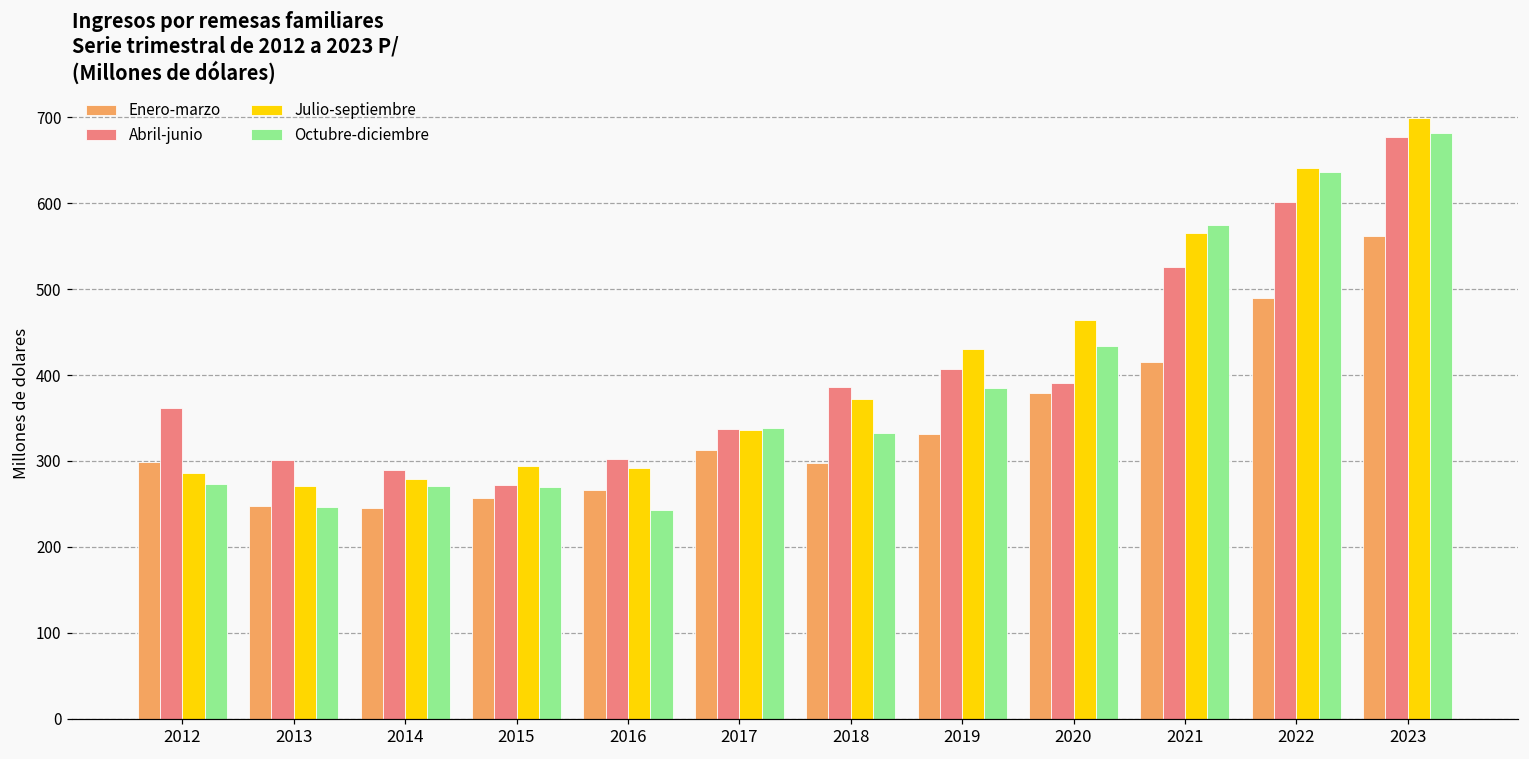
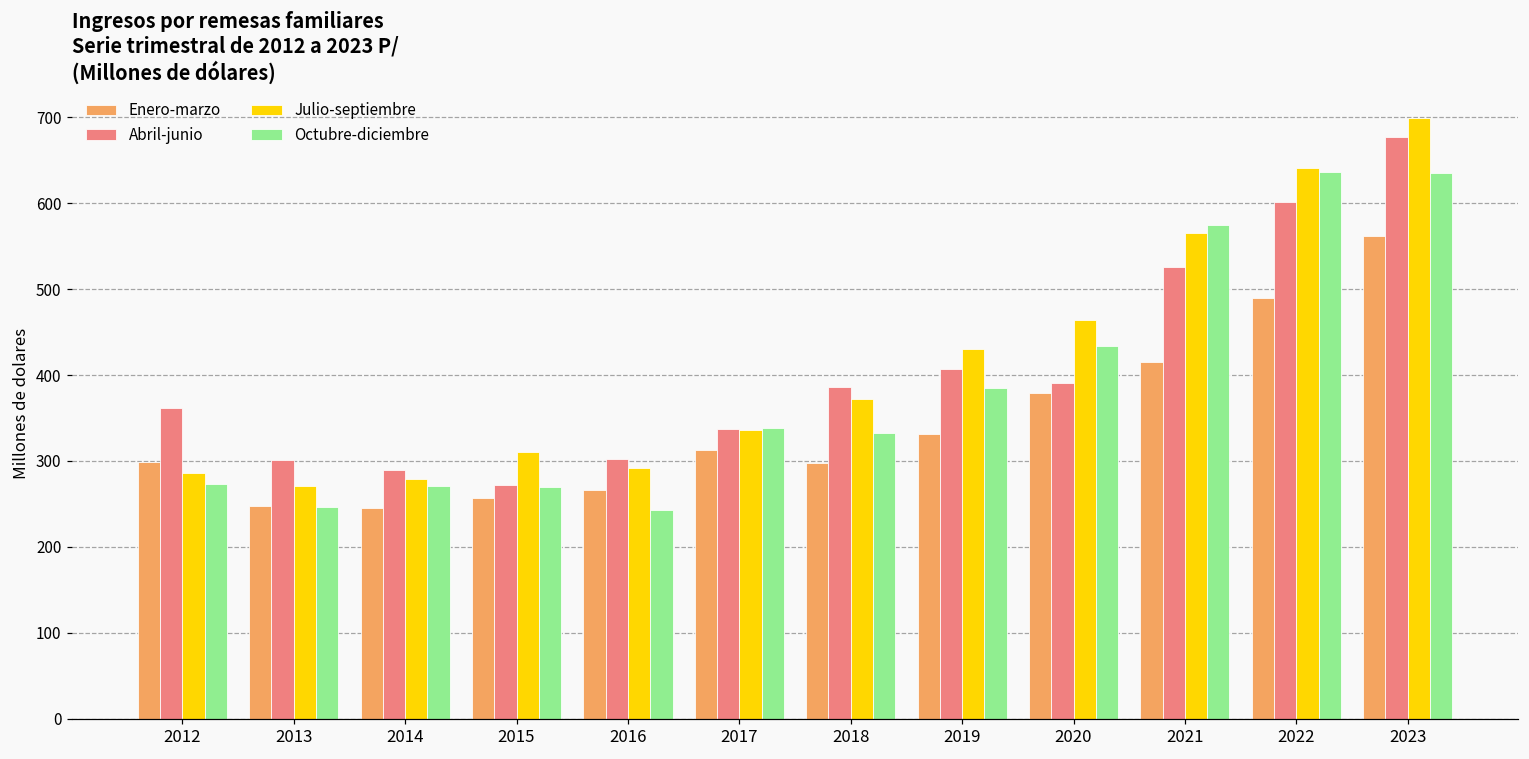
Julio-septiembre, 2015: 290 -> 310
Octubre-diciembre, 2023: 680 -> 640
